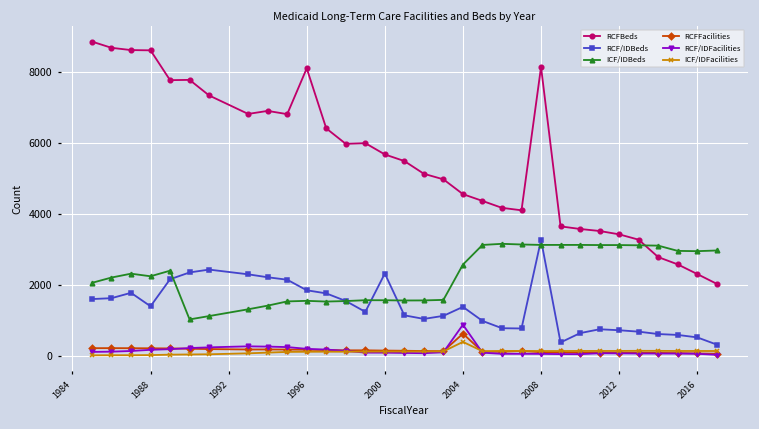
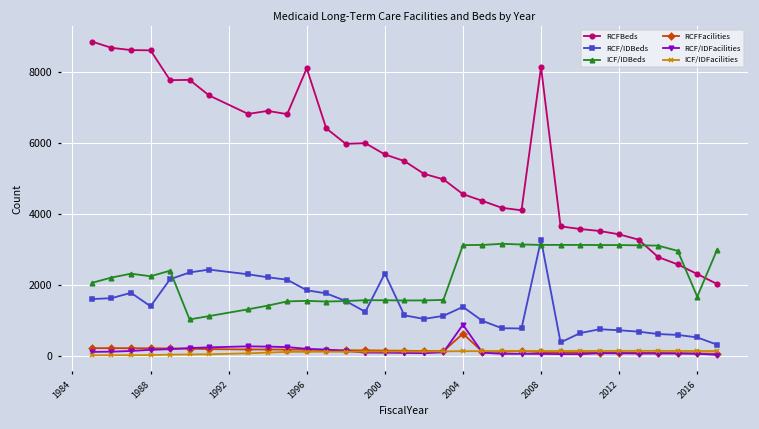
ICF/IDBeds, 2004: 2600 -> 3100
ICF/IDFacilities, 2004: 400 -> 100
ICF/IDBeds, 2016: 3000 -> 1700
